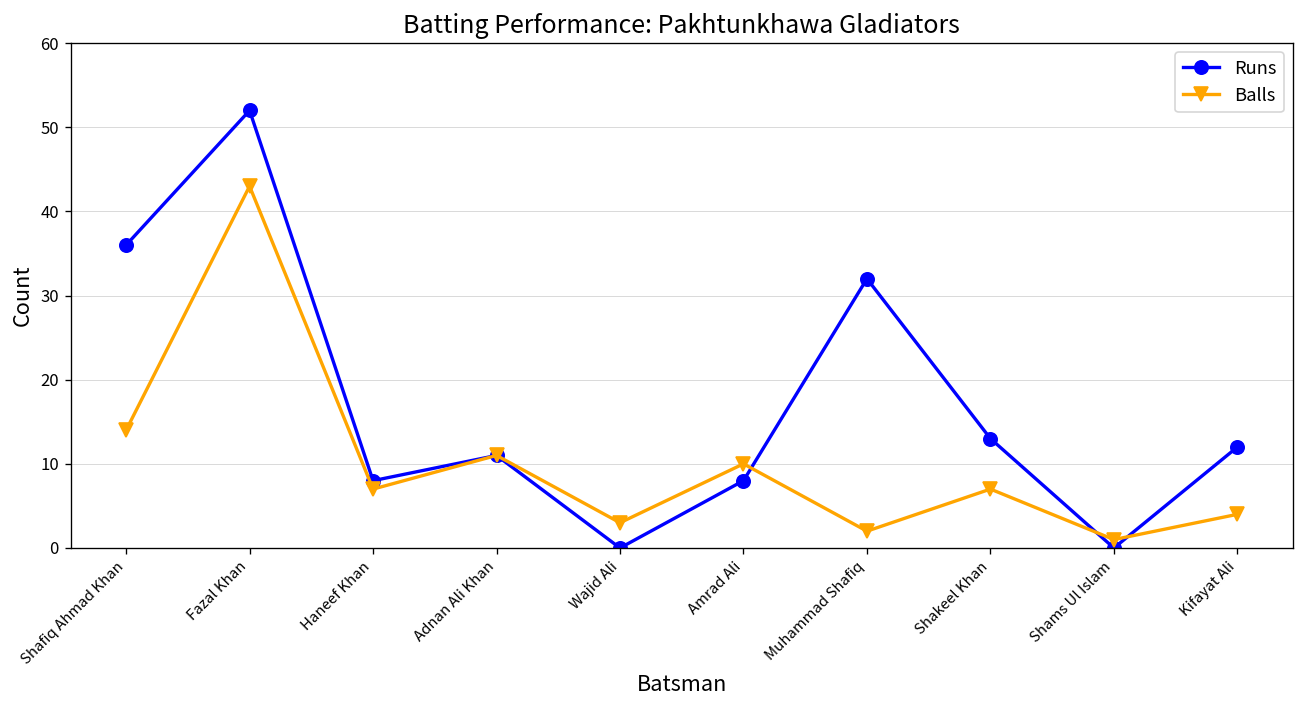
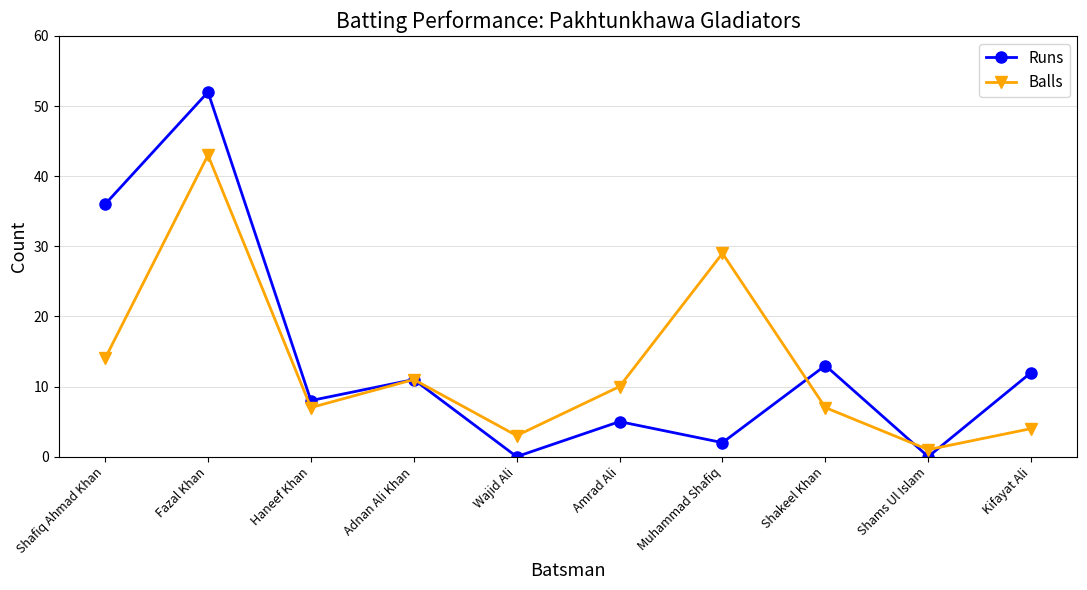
Runs, Amrad Ali: 8 -> 5
Runs, Muhammad Shafiq: 32 -> 2
Balls, Muhammad Shafiq: 2 -> 29
